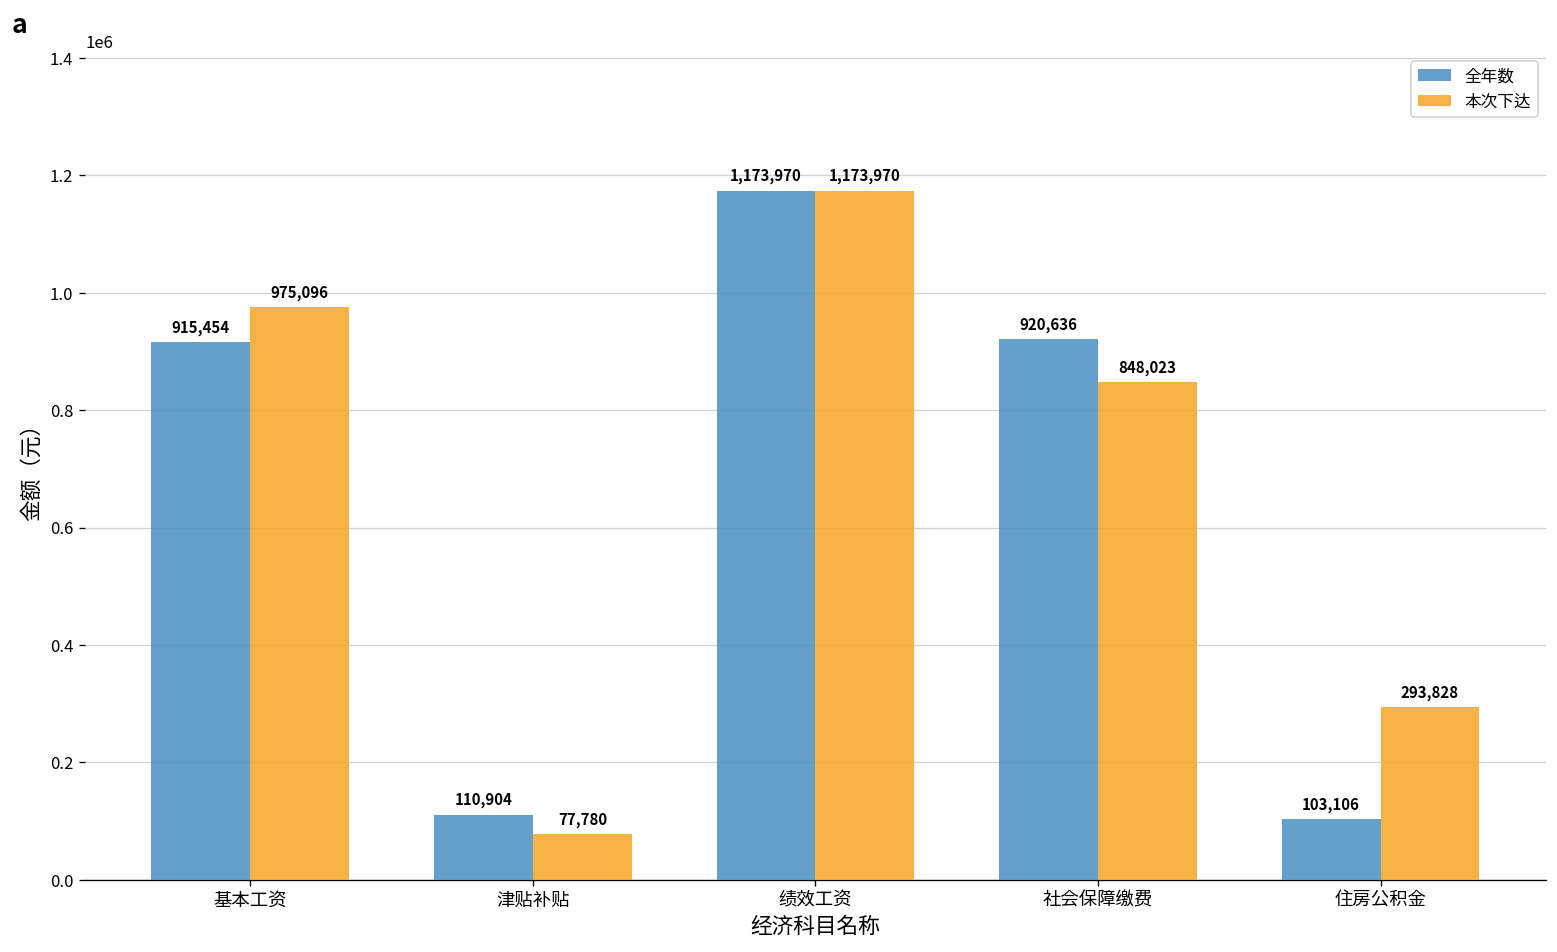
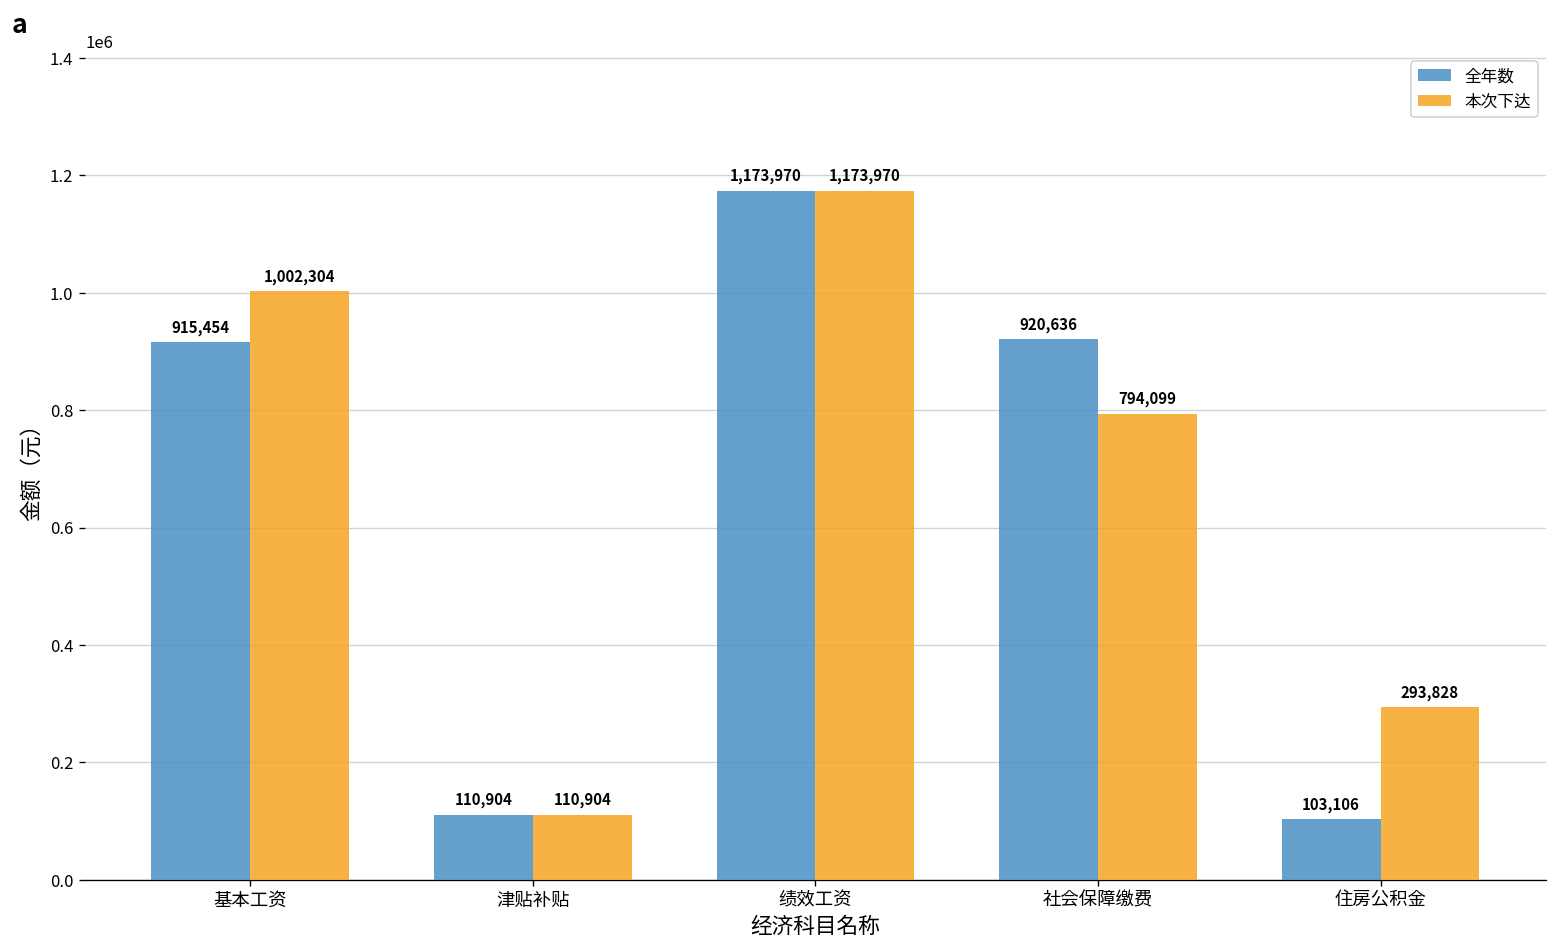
本次下达, 基本工资: 975,096 -> 1,002,304
本次下达, 津贴补贴: 77,780 -> 110,904
本次下达, 社会保障缴费: 848,023 -> 794,099
